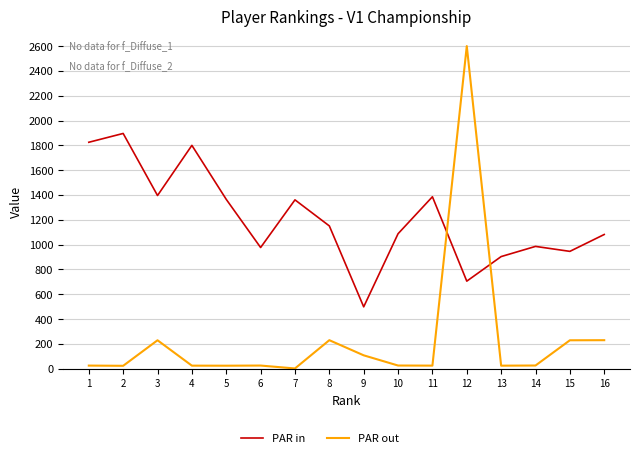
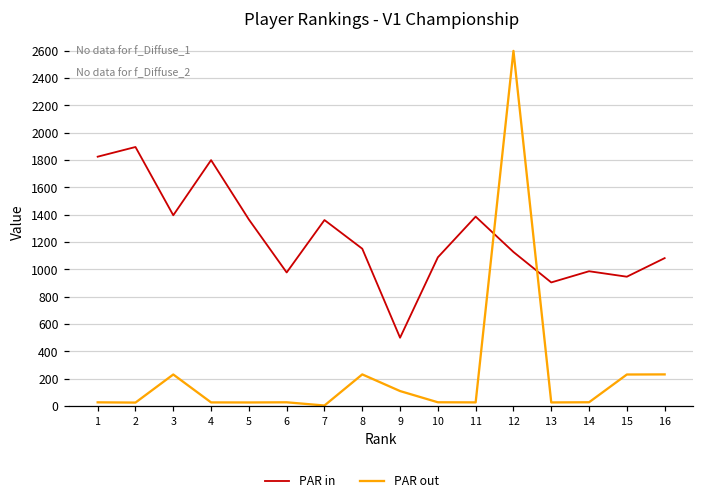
PAR in, 12: 710 -> 1130
